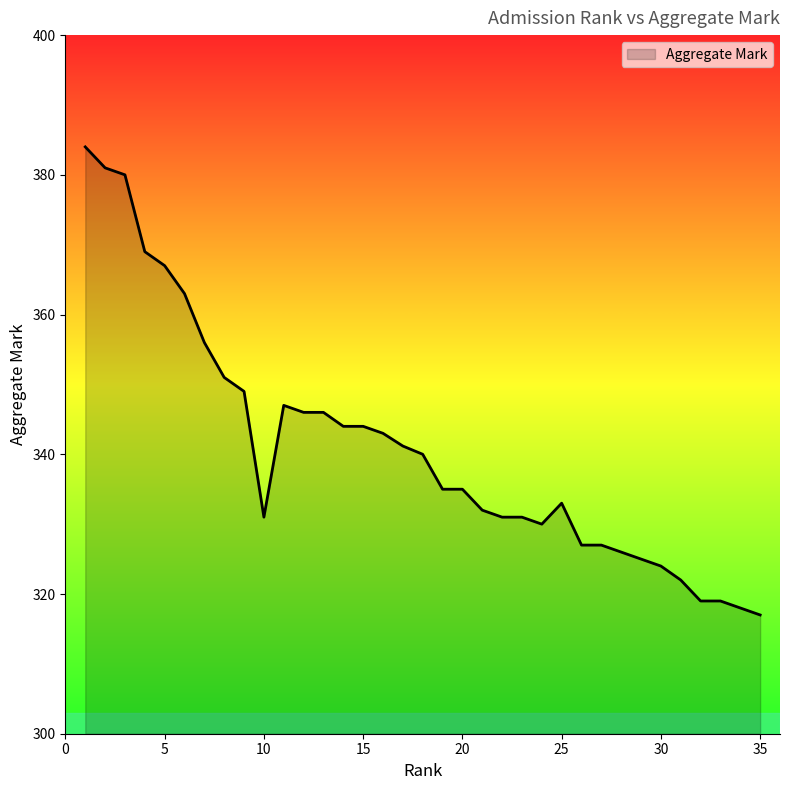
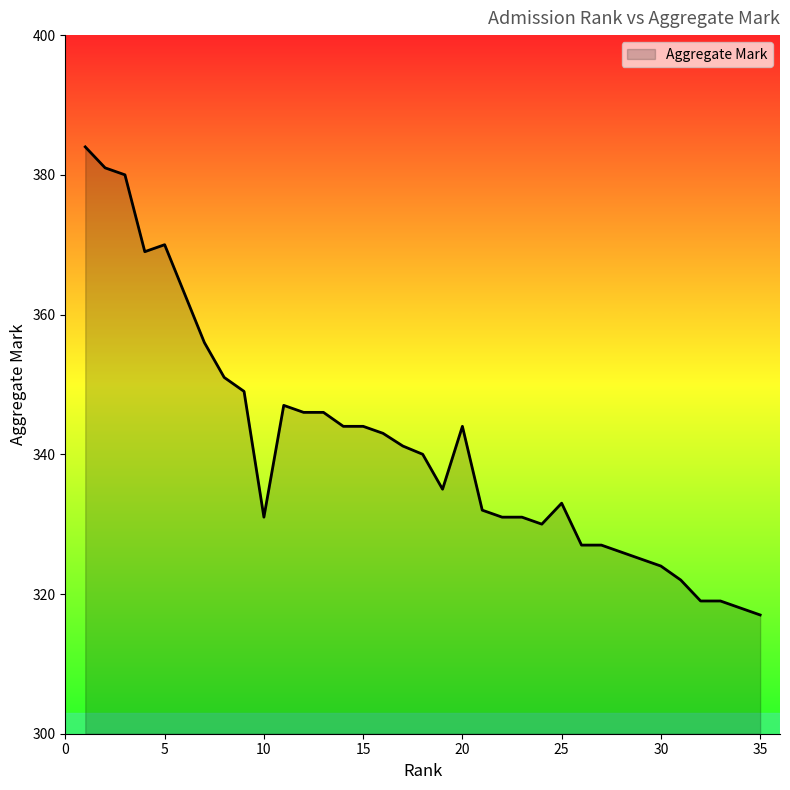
5: 367 -> 370
20: 335 -> 344
